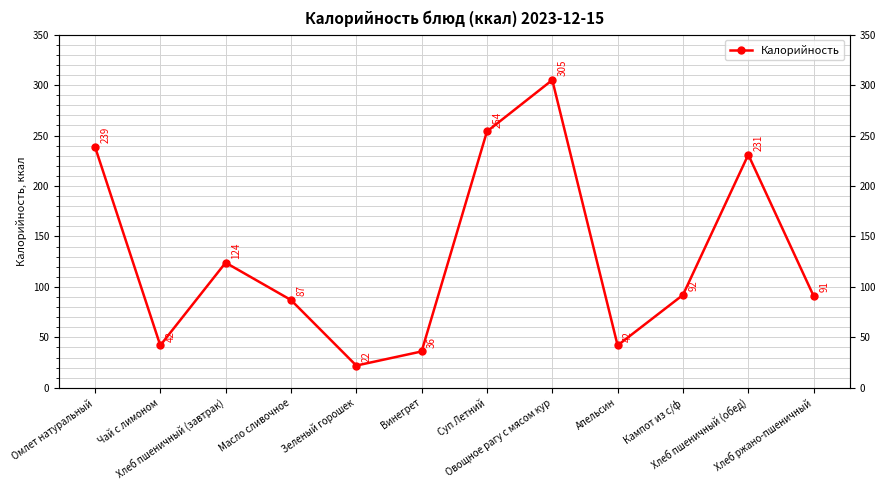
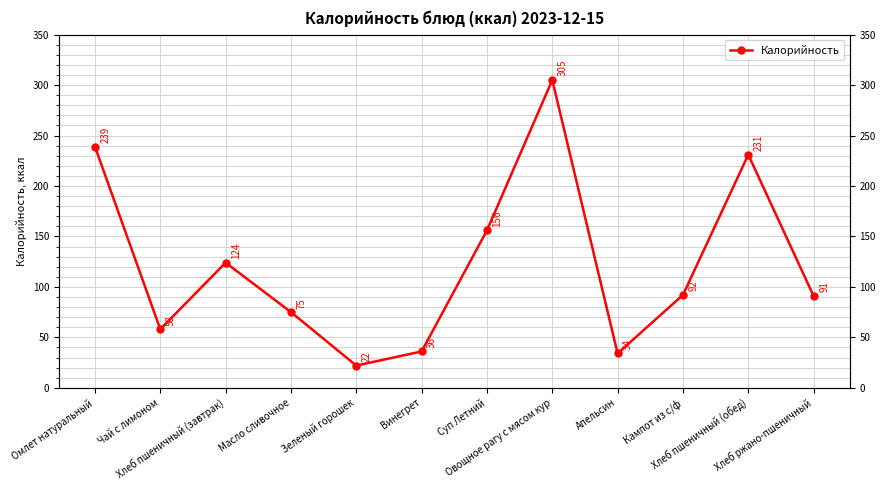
Чай с лимоном: 42 -> 58
Масло сливочное: 87 -> 75
Суп Летний: 254 -> 156
Апельсин: 42 -> 34
